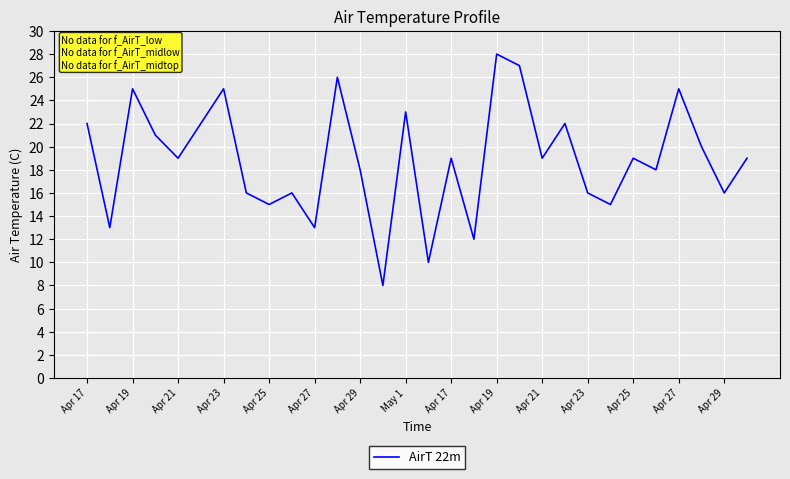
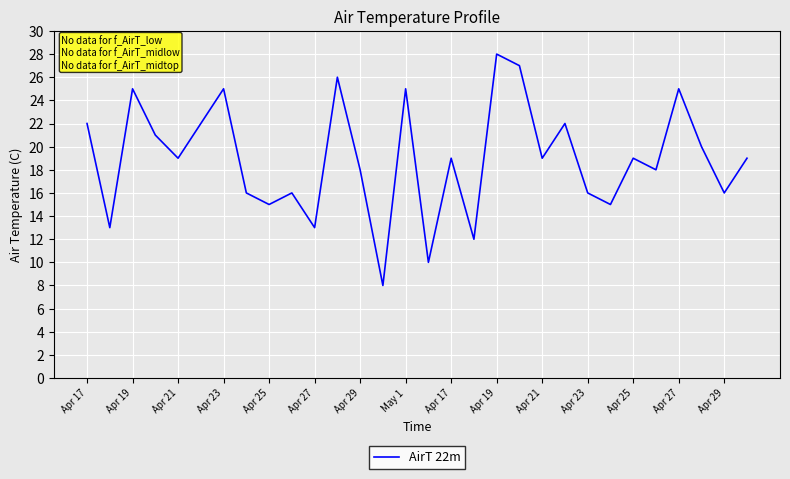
May 1: 23 -> 25
